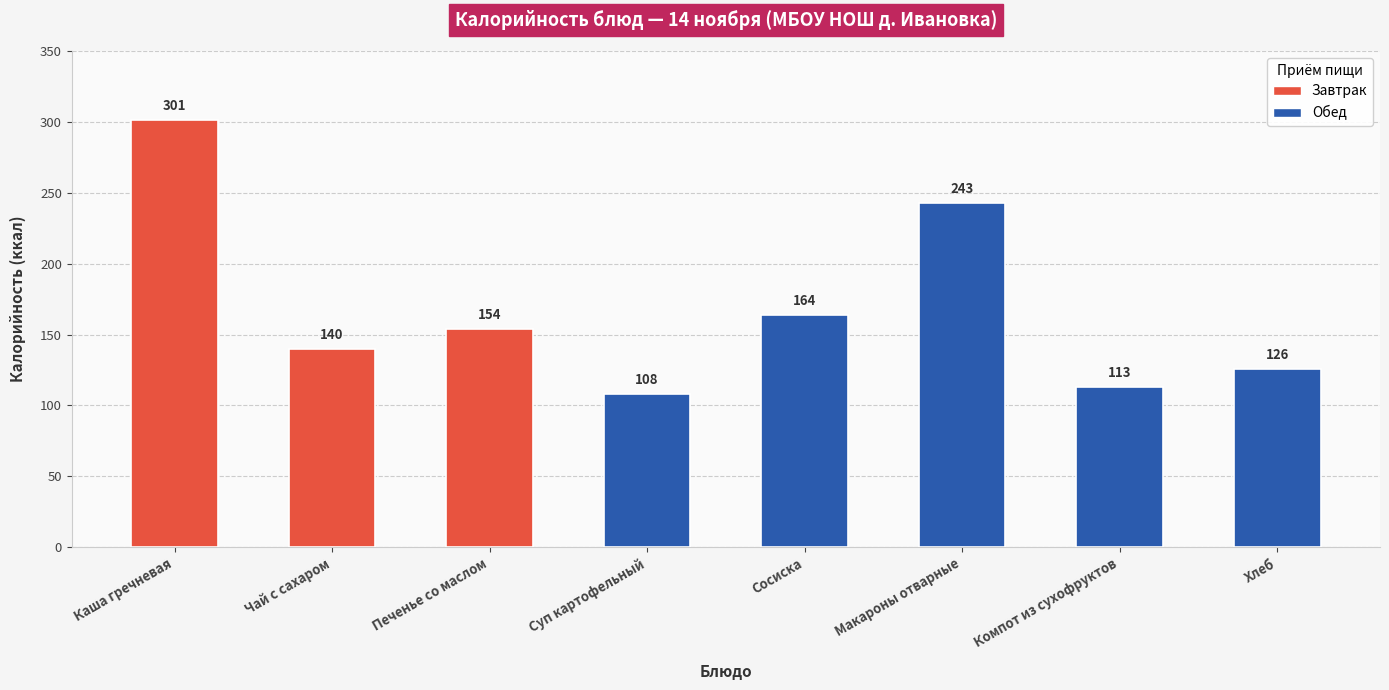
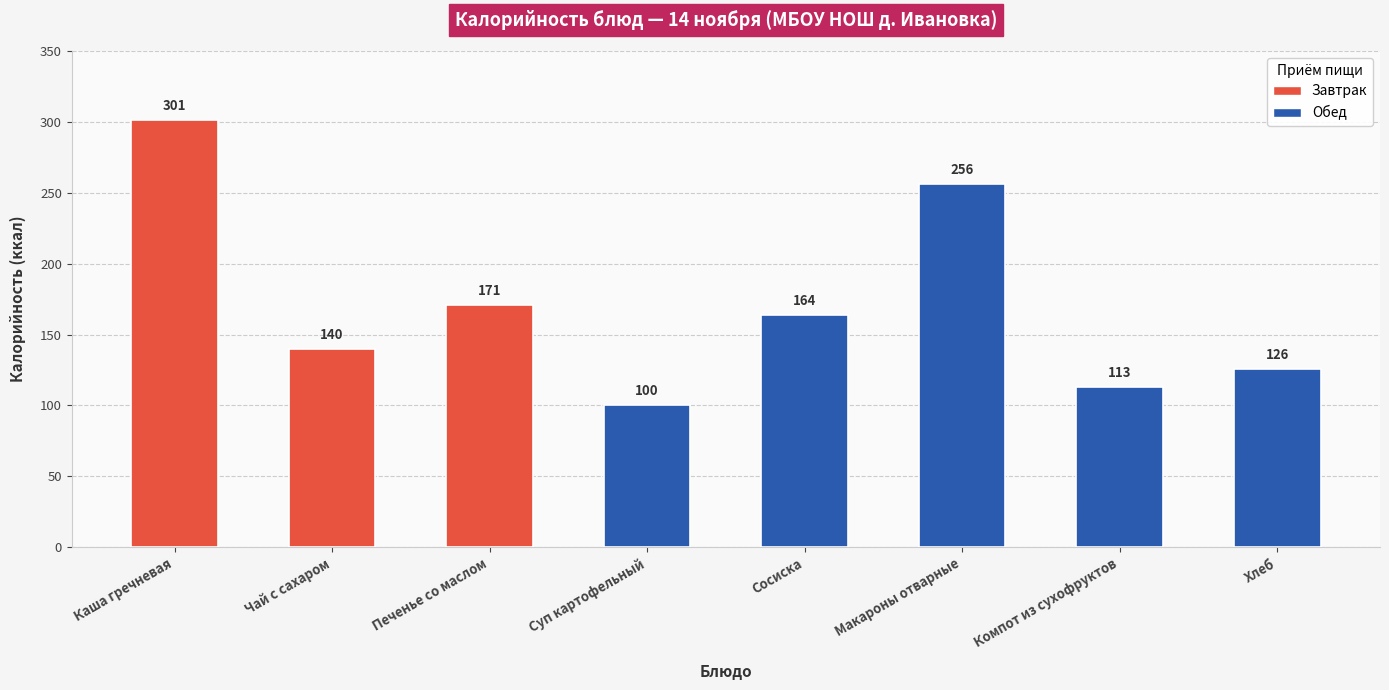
Печенье со маслом: 154 -> 171
Суп картофельный: 108 -> 100
Макароны отварные: 243 -> 256
